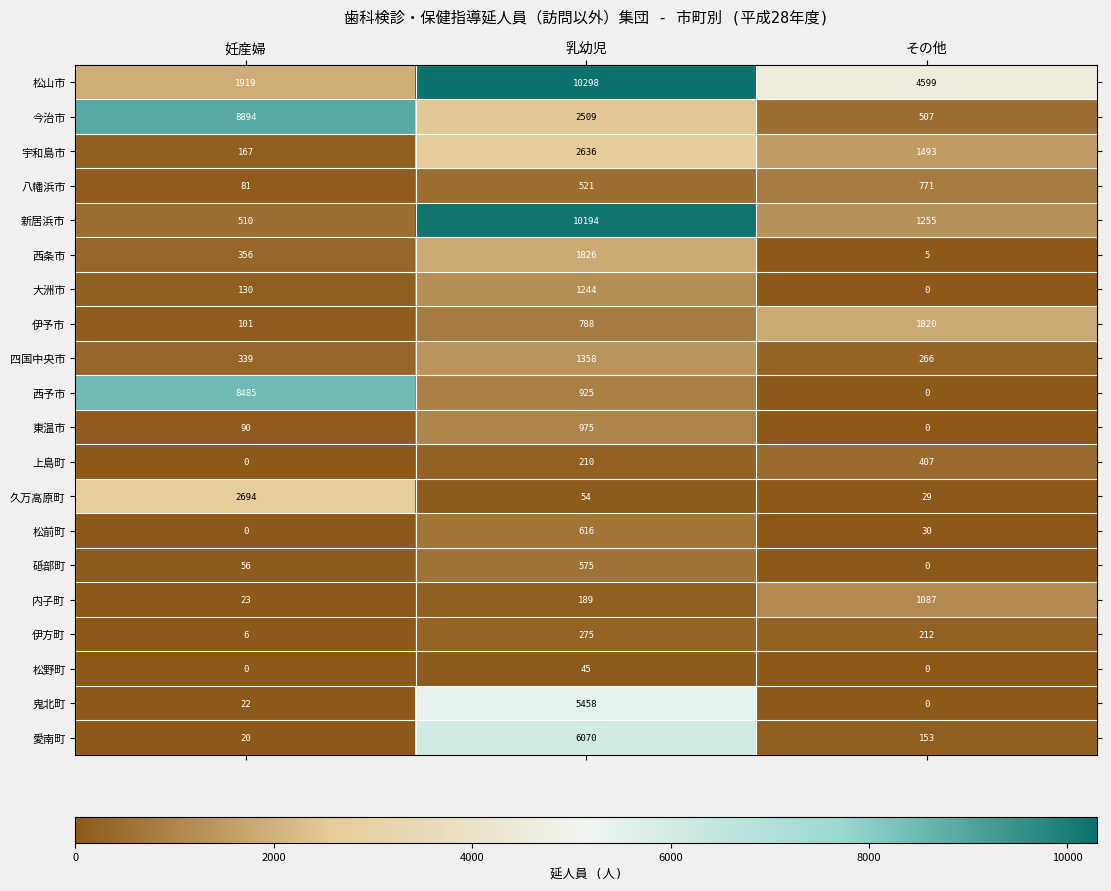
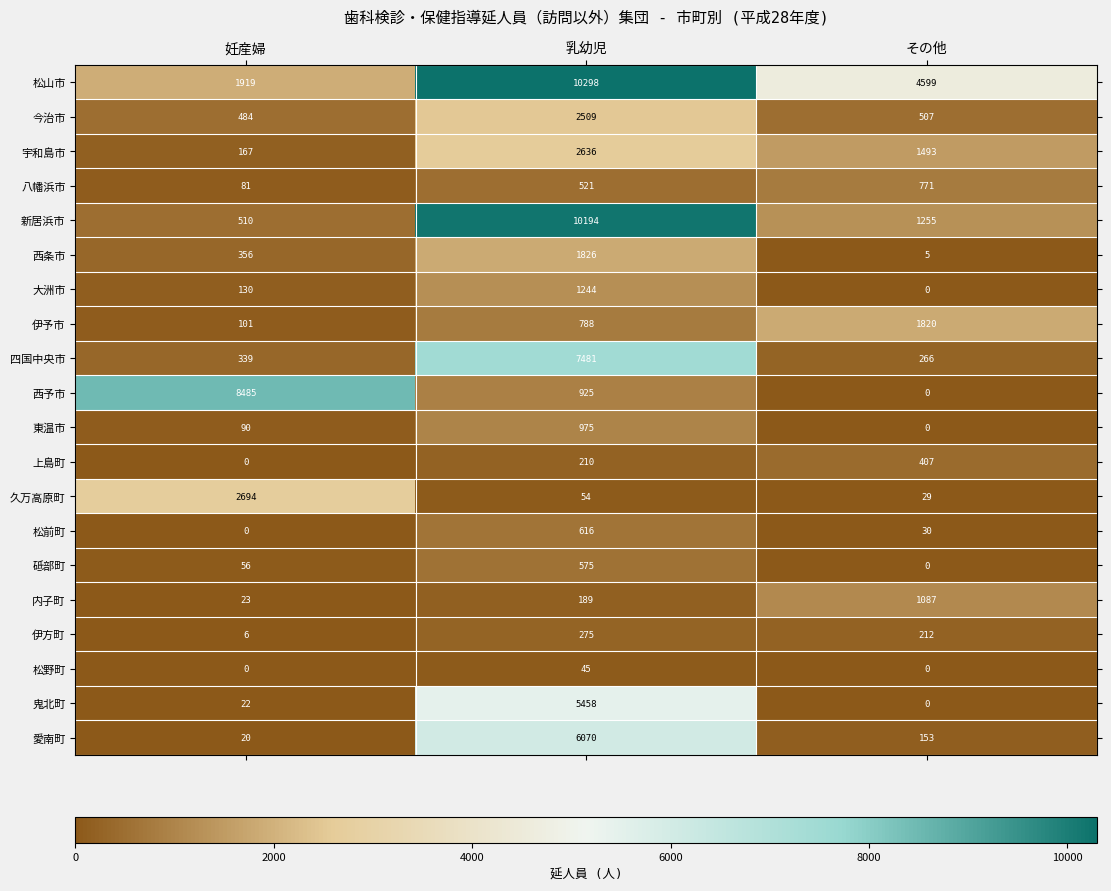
今治市, 妊産婦: 8894 -> 484
四国中央市, 乳幼児: 1358 -> 7481
